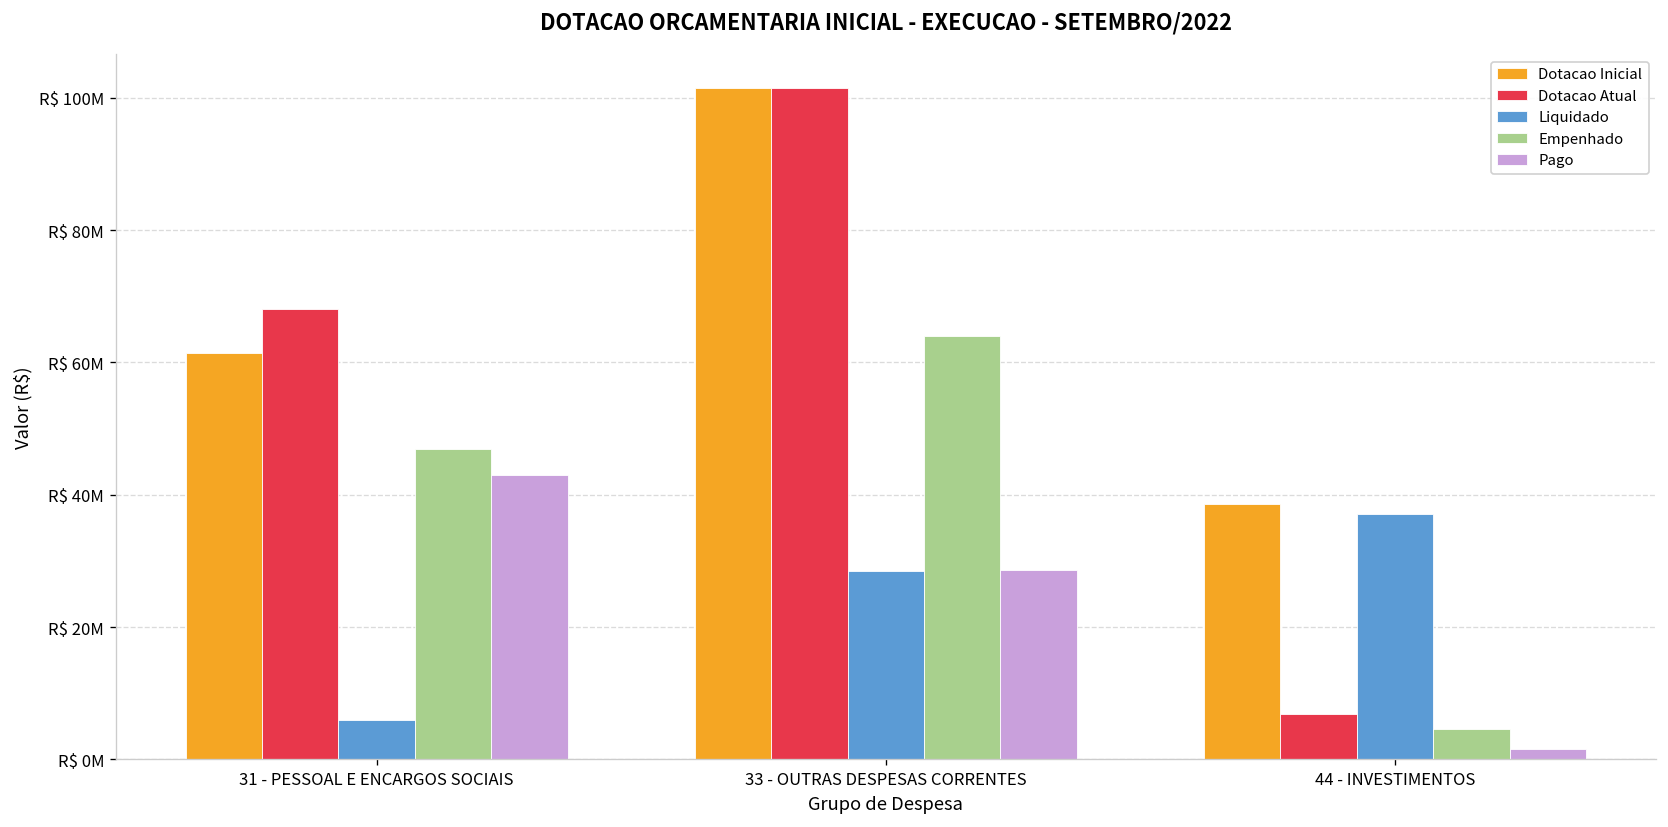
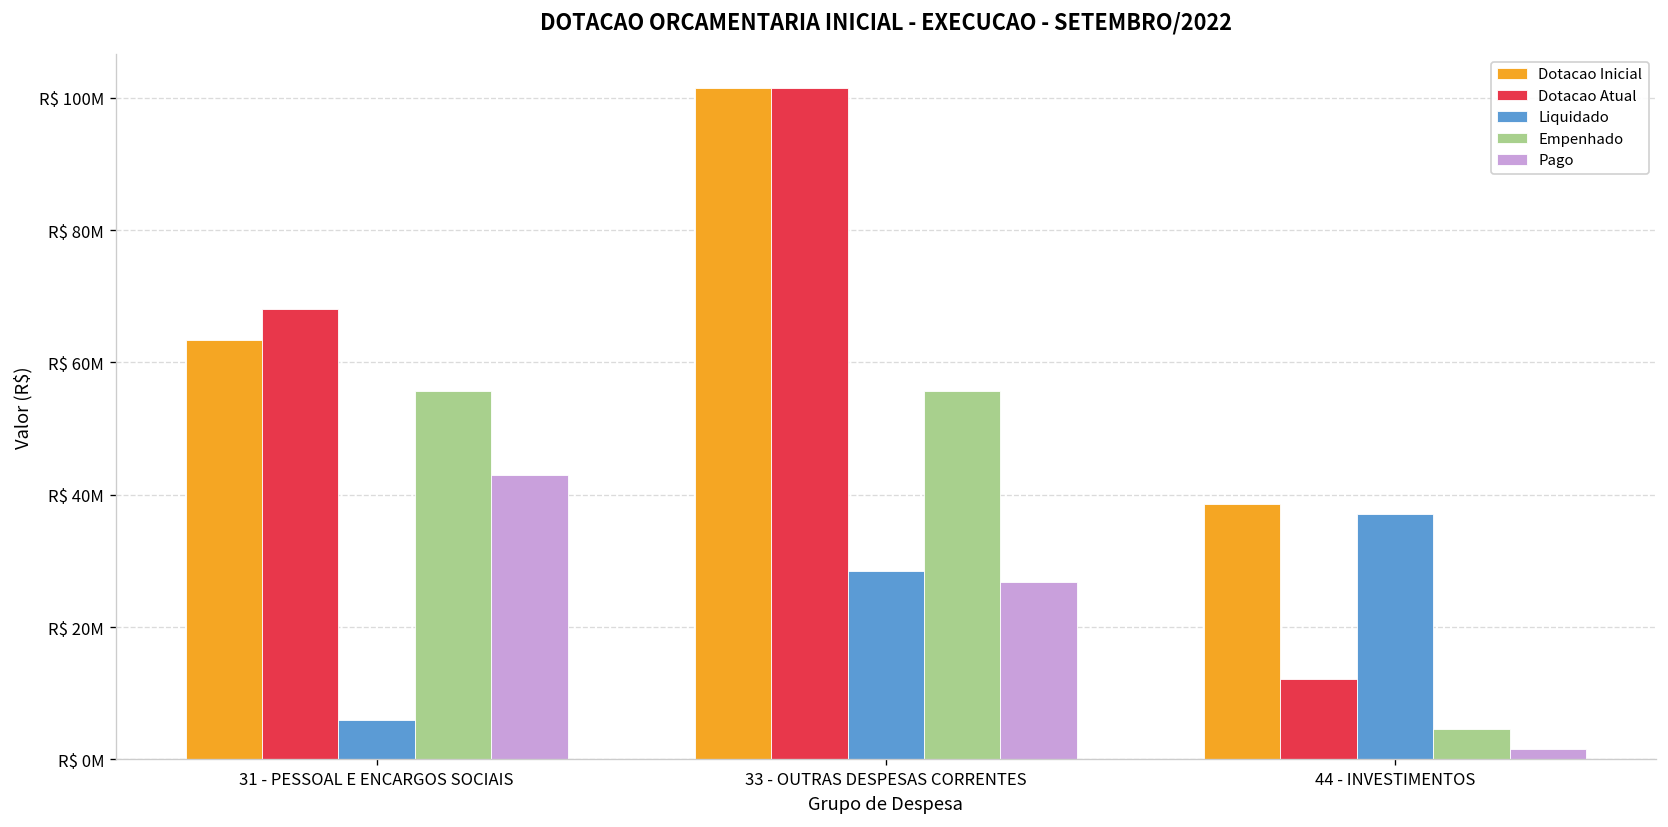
Dotacao Inicial, 31 - PESSOAL E ENCARGOS SOCIAIS: R$ 61000000 -> R$ 63000000
Empenhado, 31 - PESSOAL E ENCARGOS SOCIAIS: R$ 47000000 -> R$ 56000000
Empenhado, 33 - OUTRAS DESPESAS CORRENTES: R$ 64000000 -> R$ 56000000
Pago, 33 - OUTRAS DESPESAS CORRENTES: R$ 29000000 -> R$ 27000000
Dotacao Atual, 44 - INVESTIMENTOS: R$ 7000000 -> R$ 12000000
